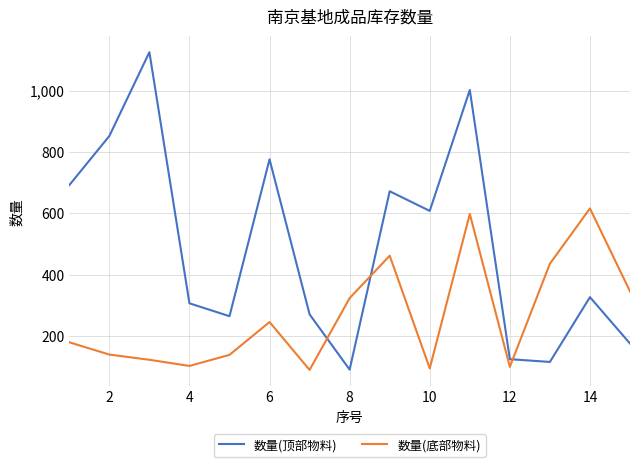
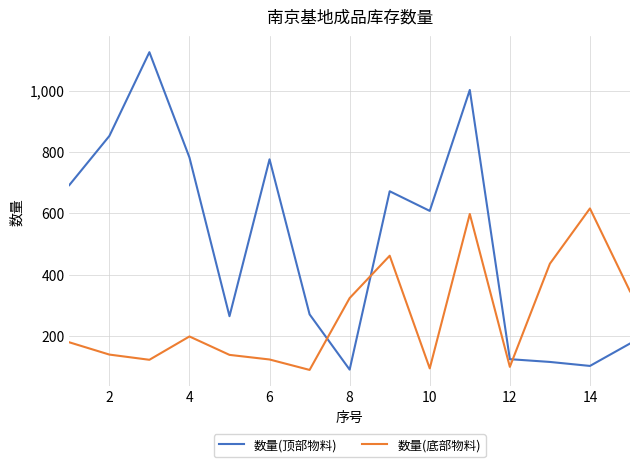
数量(顶部物料), 4: 310 -> 780
数量(底部物料), 4: 100 -> 200
数量(底部物料), 6: 250 -> 120
数量(顶部物料), 14: 330 -> 100
